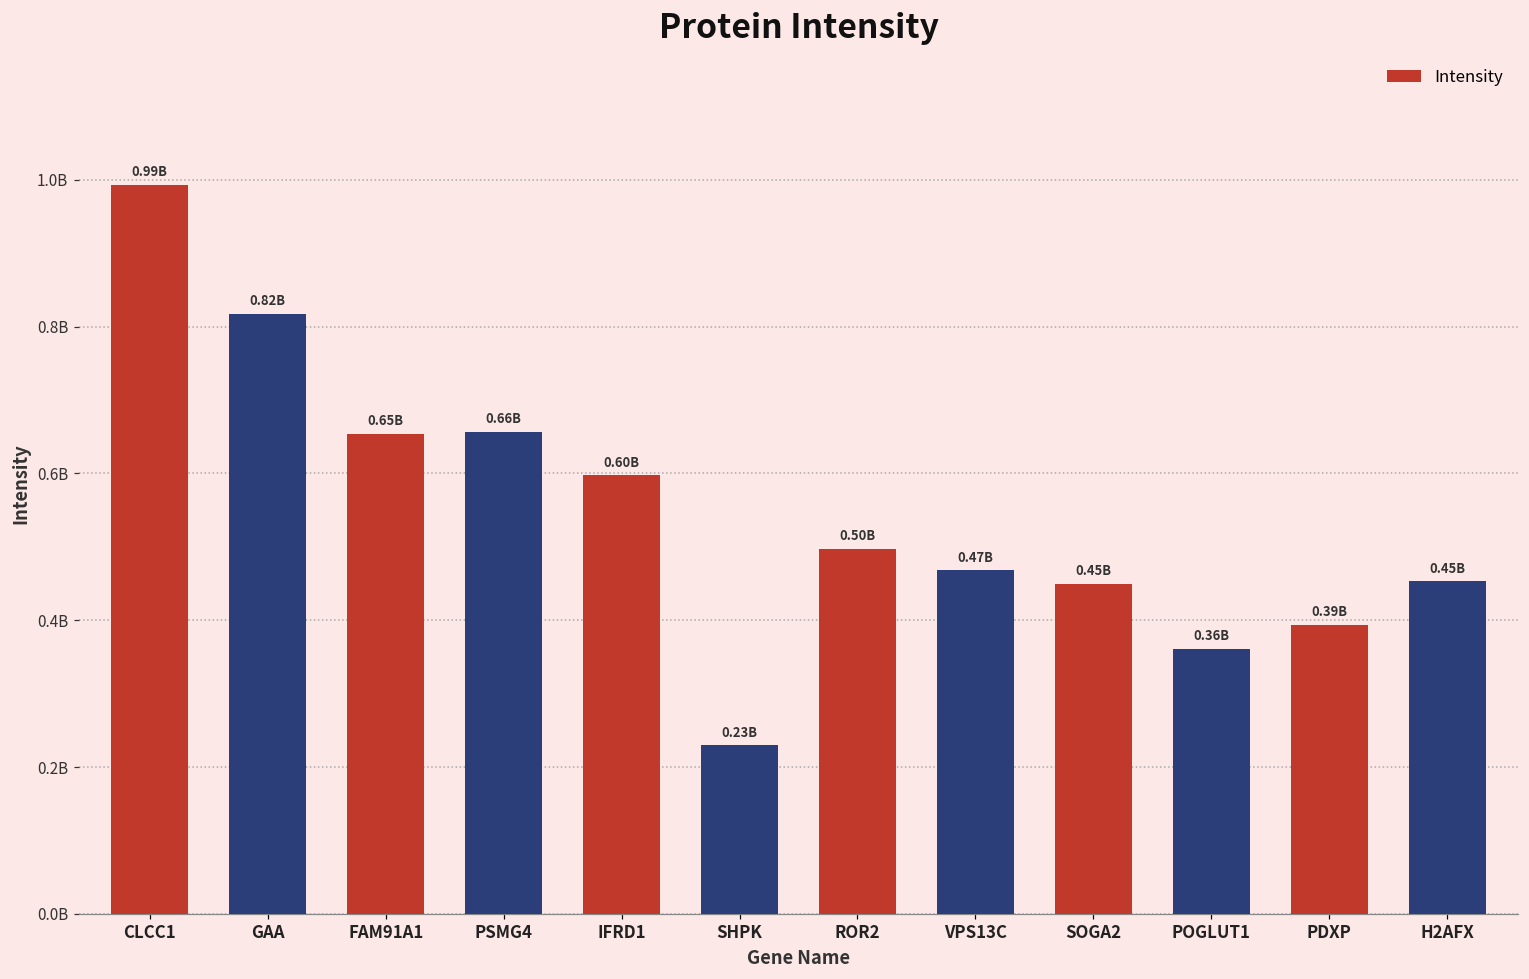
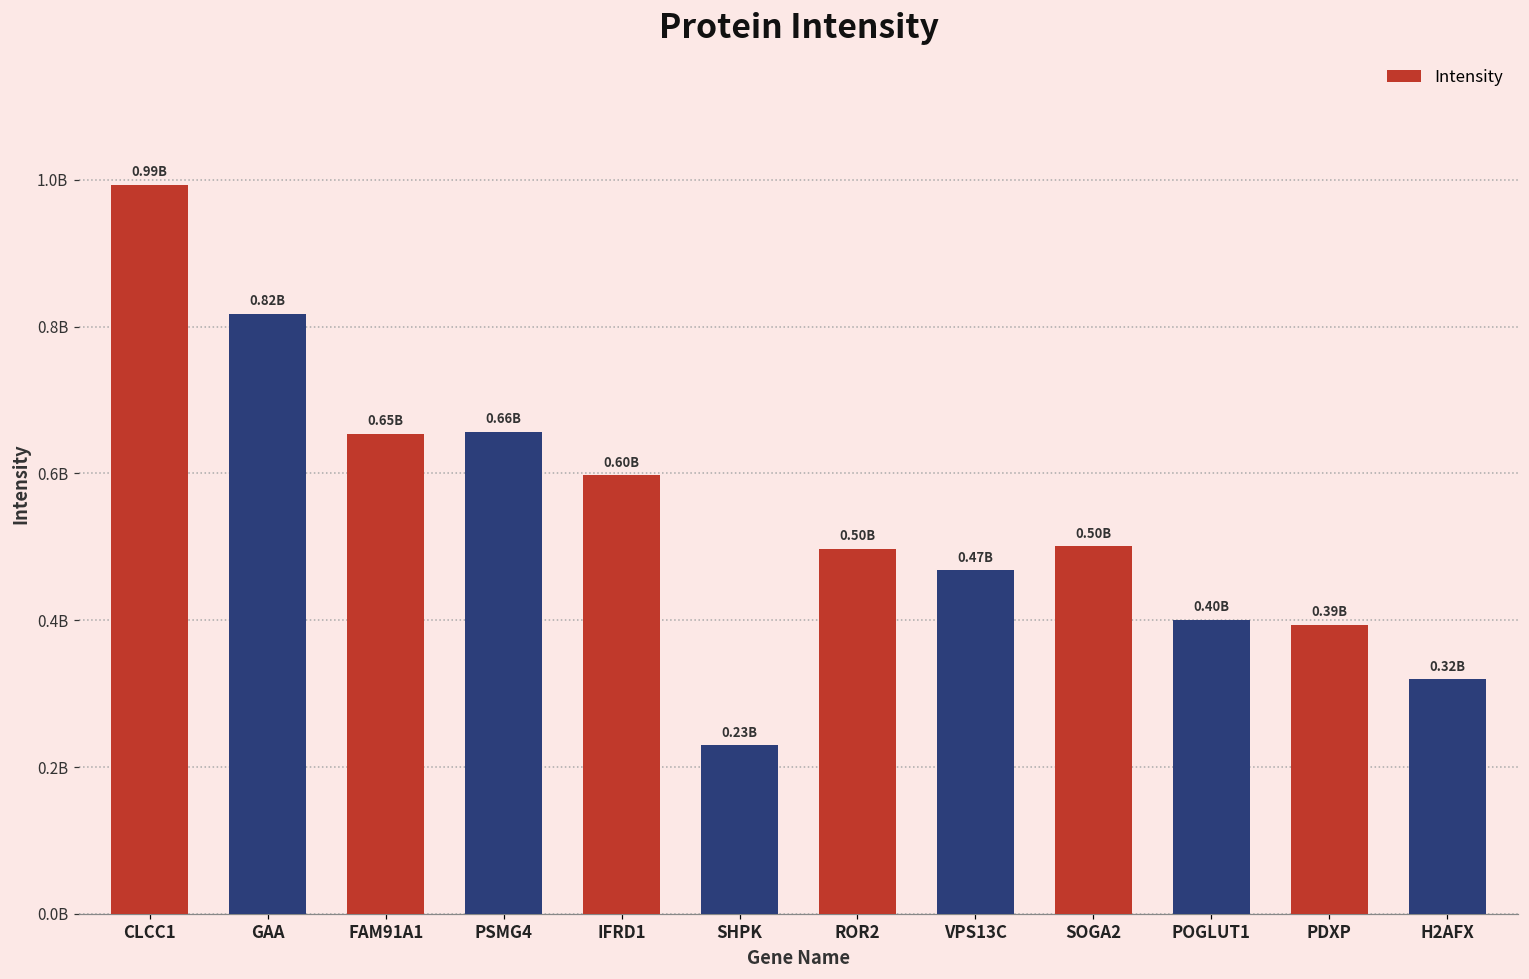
SOGA2: 0.45B -> 0.50B
POGLUT1: 0.36B -> 0.40B
H2AFX: 0.45B -> 0.32B
